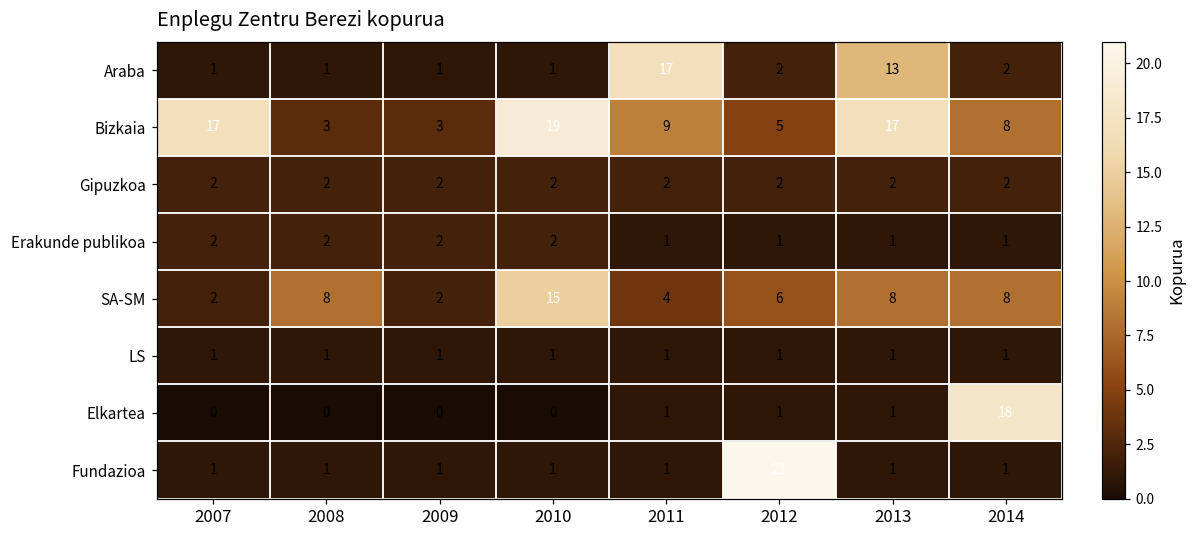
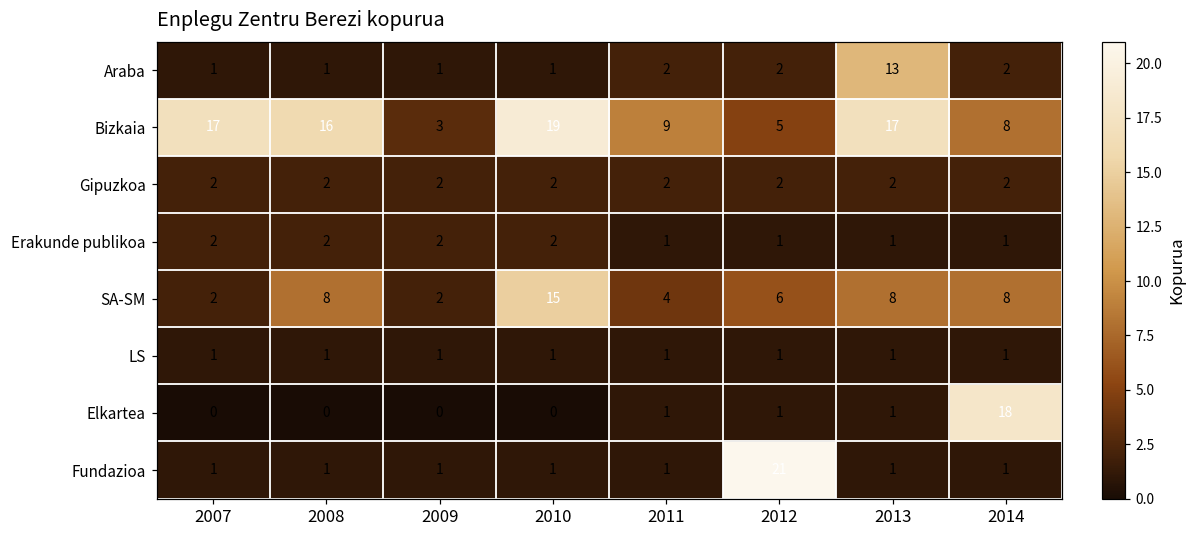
Araba, 2011: 17 -> 2
Bizkaia, 2008: 3 -> 16
